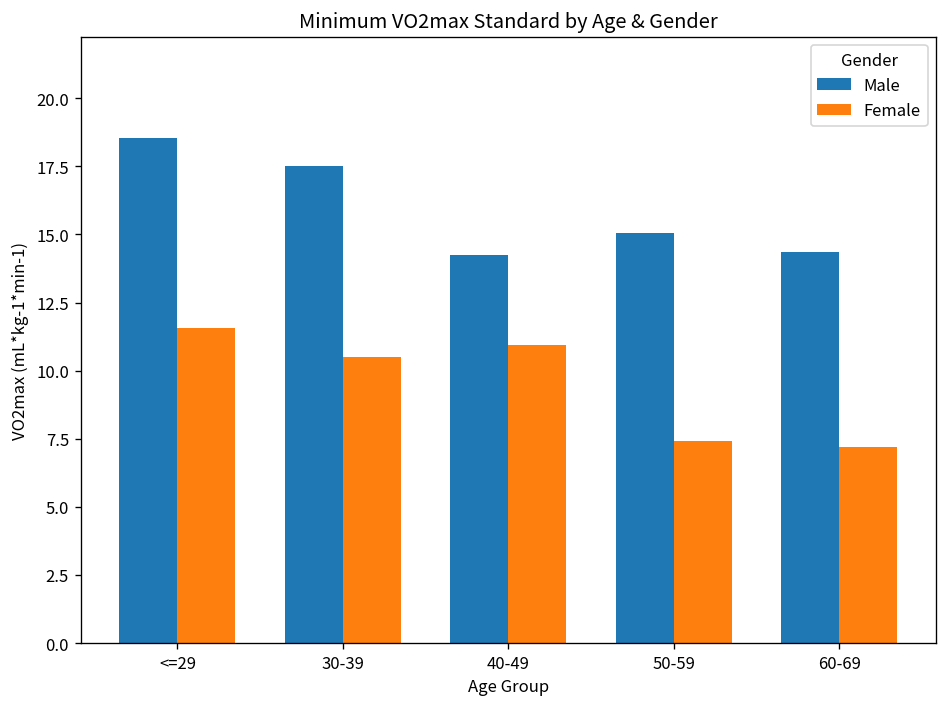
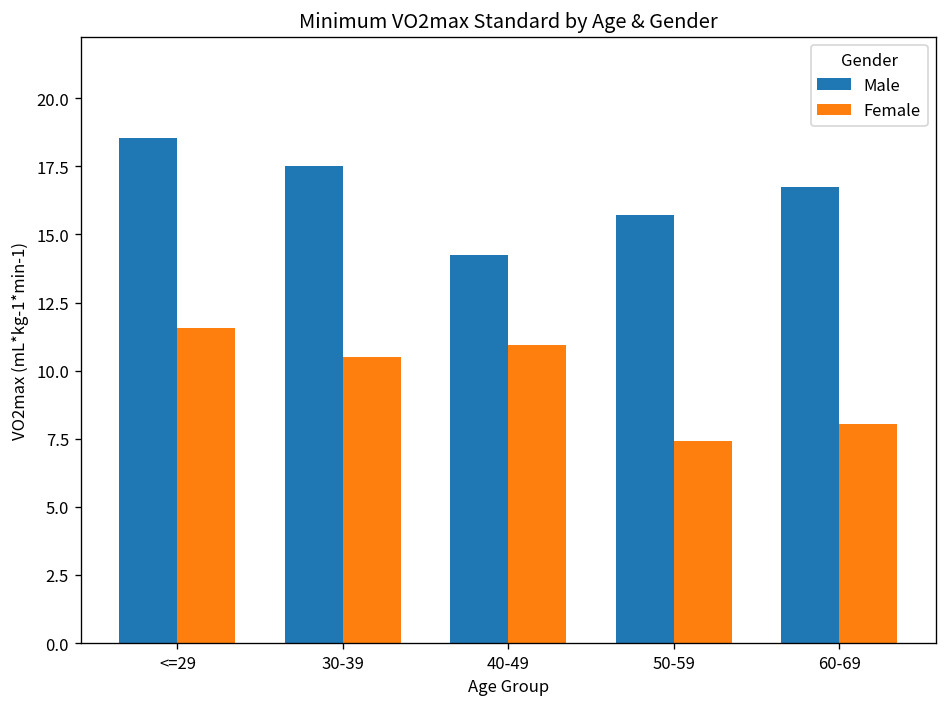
Male, 50-59: 15.1 -> 15.7
Male, 60-69: 14.4 -> 16.7
Female, 60-69: 7.2 -> 8.1
